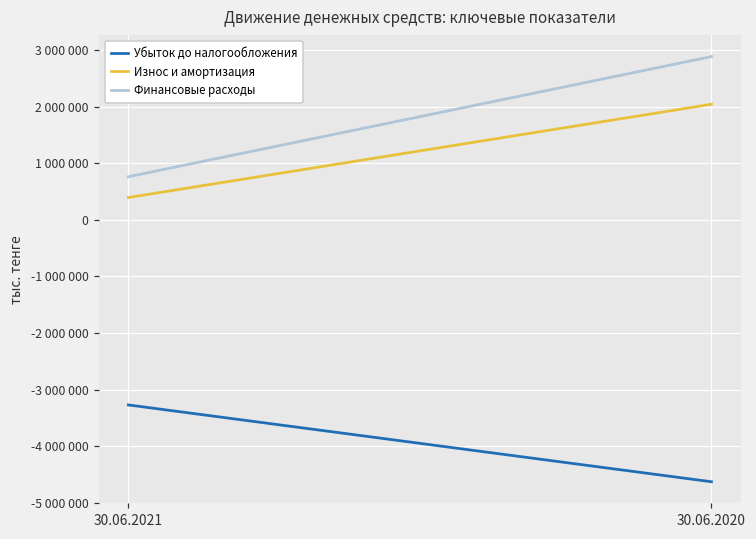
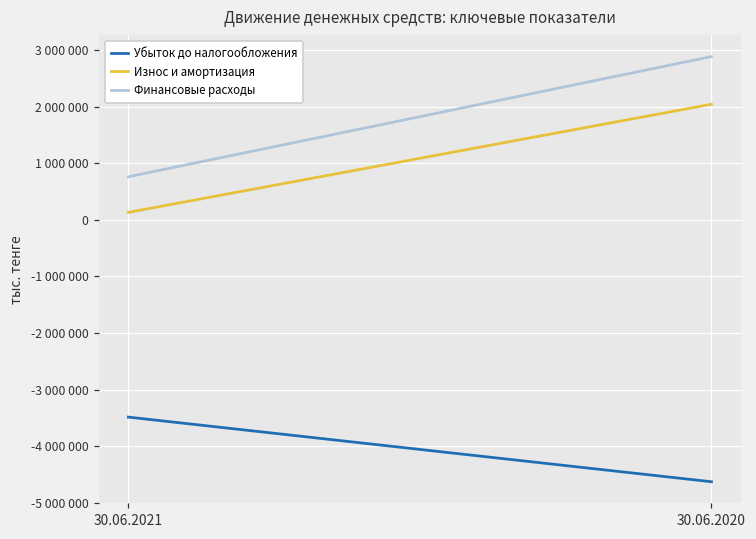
Убыток до налогообложения, 30.06.2021: -3300000 -> -3500000
Износ и амортизация, 30.06.2021: 400000 -> 100000
